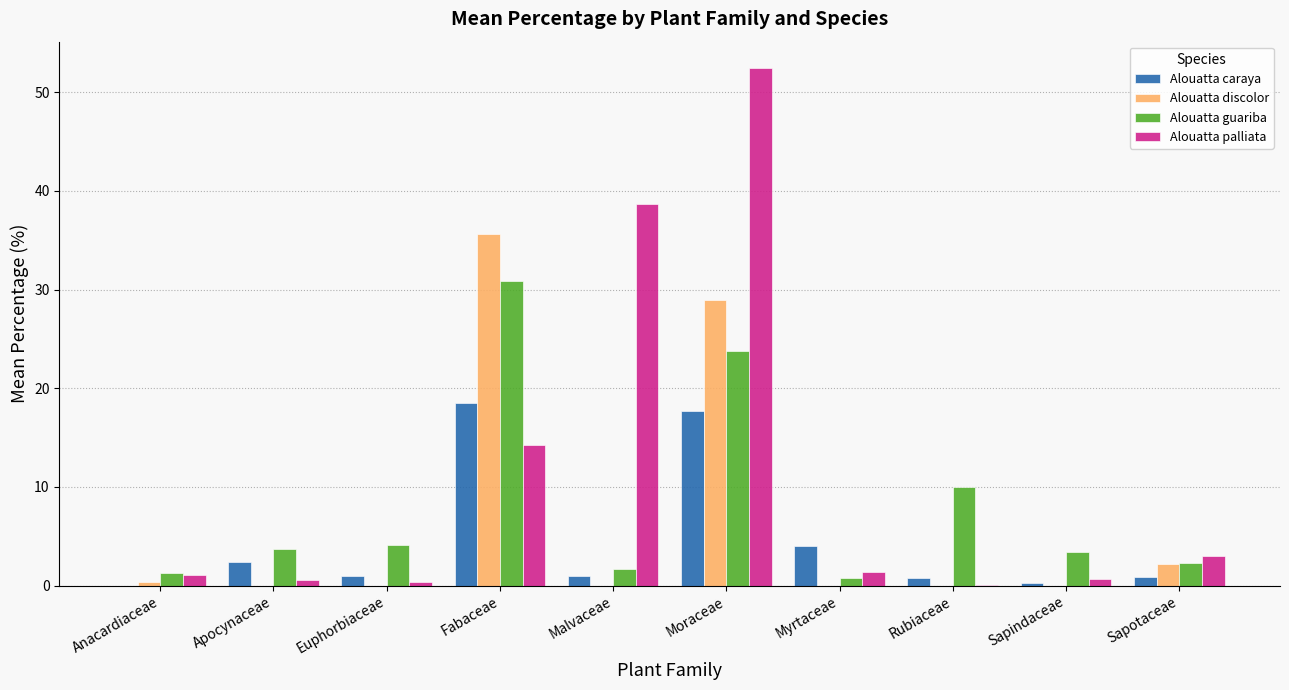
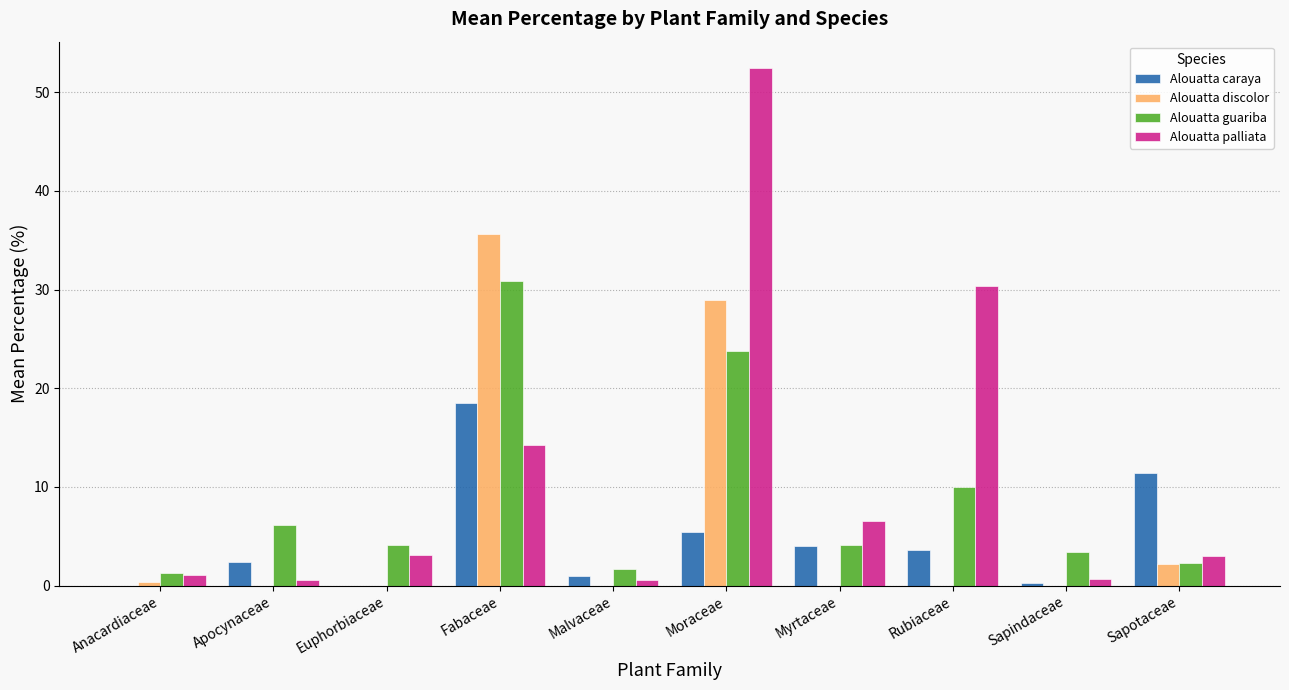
Alouatta guariba, Apocynaceae: 4 -> 6
Alouatta caraya, Euphorbiaceae: 1 -> 0
Alouatta palliata, Euphorbiaceae: 0 -> 3
Alouatta palliata, Malvaceae: 39 -> 1
Alouatta caraya, Moraceae: 18 -> 5
Alouatta guariba, Myrtaceae: 1 -> 4
Alouatta palliata, Myrtaceae: 1 -> 7
Alouatta caraya, Rubiaceae: 1 -> 4
Alouatta palliata, Rubiaceae: 0 -> 30
Alouatta caraya, Sapotaceae: 1 -> 11
